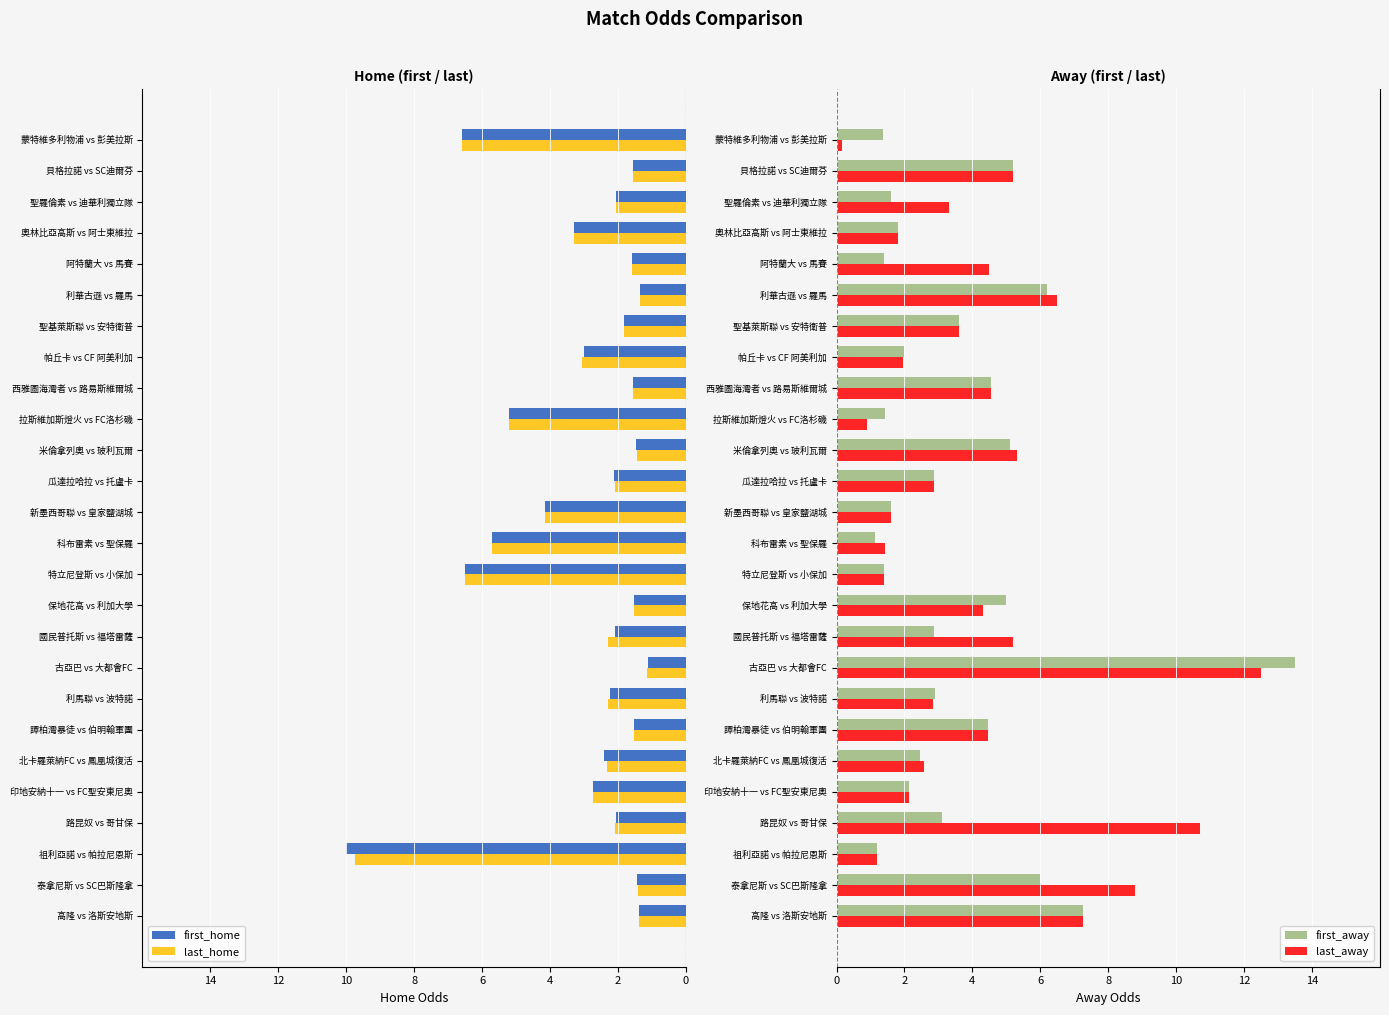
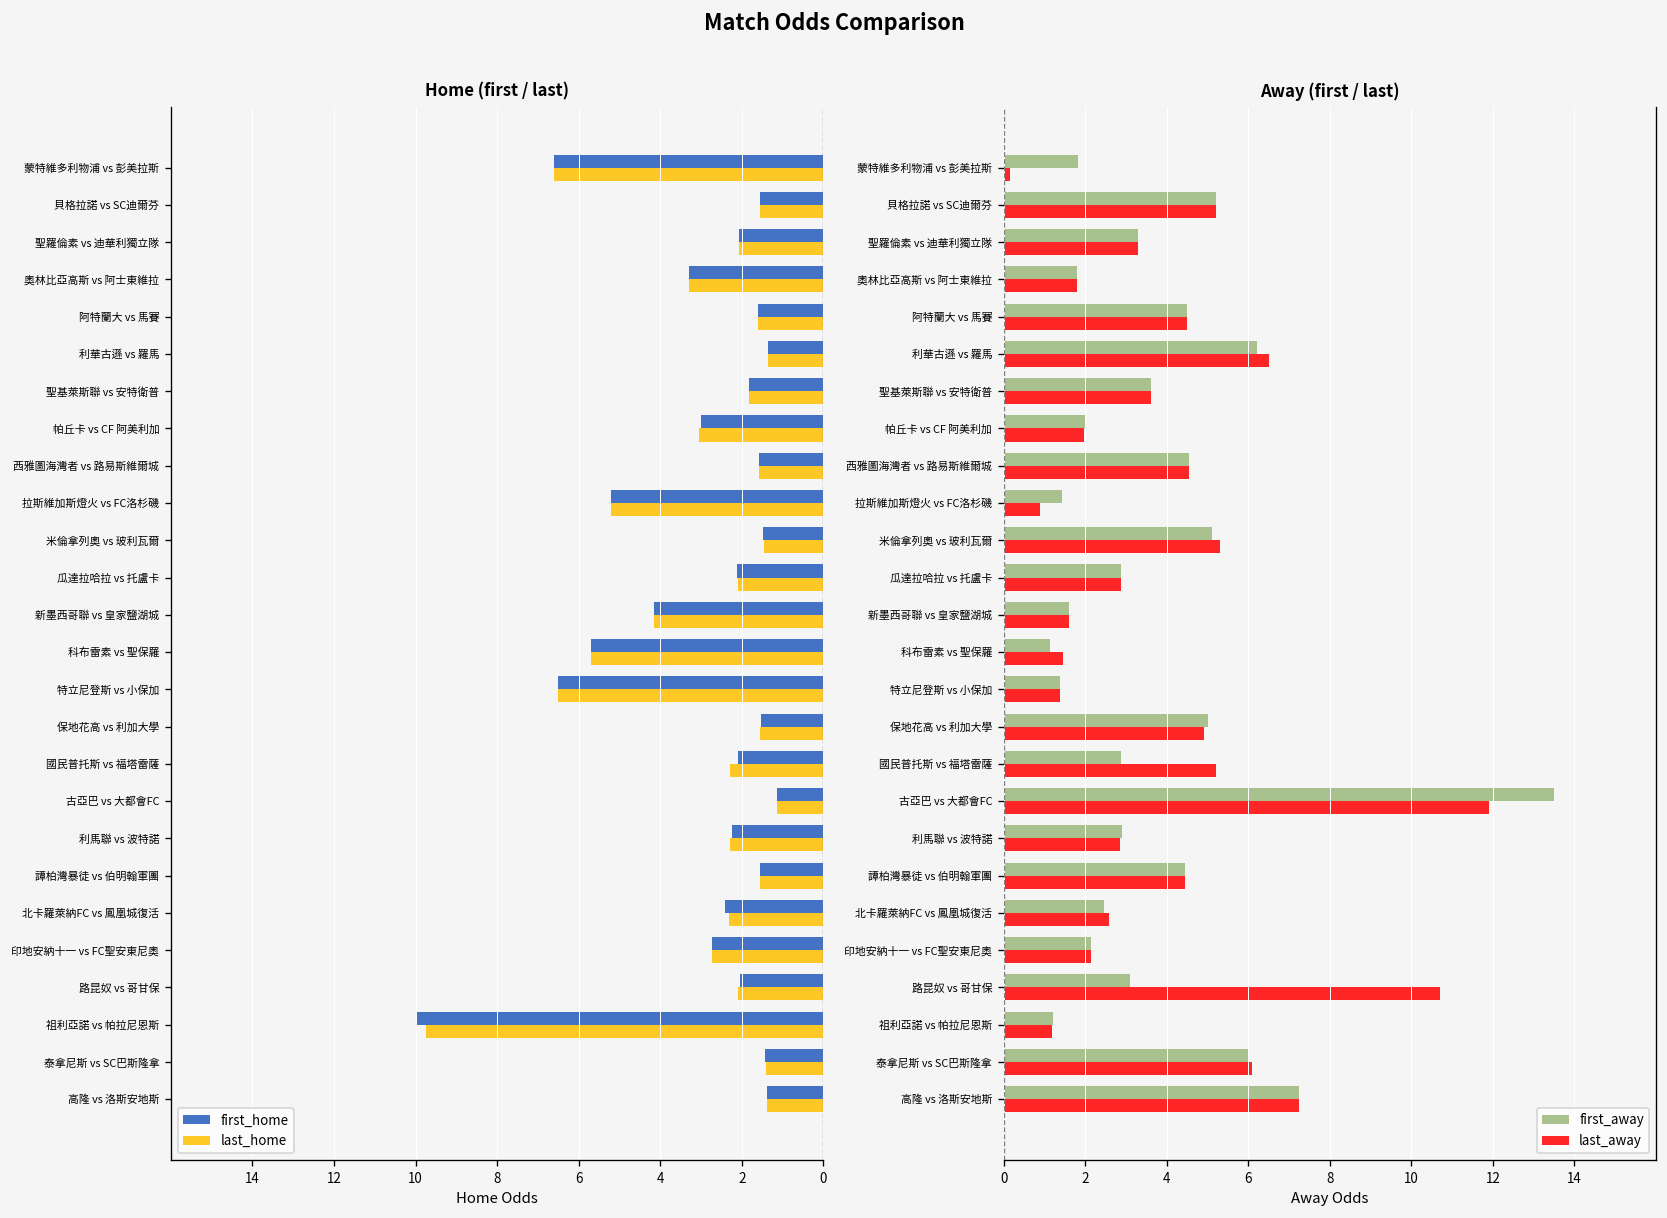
Away (first / last), first_away, 蒙特維多利物浦 vs 彭美拉斯: 1.4 -> 1.8
Away (first / last), first_away, 聖羅倫素 vs 迪華利獨立隊: 1.6 -> 3.3
Away (first / last), first_away, 阿特蘭大 vs 馬賽: 1.4 -> 4.5
Away (first / last), last_away, 保地花高 vs 利加大學: 4.3 -> 4.9
Away (first / last), last_away, 古亞巴 vs 大都會FC: 12.5 -> 11.9
Away (first / last), last_away, 泰拿尼斯 vs SC巴斯隆拿: 8.8 -> 6.1
